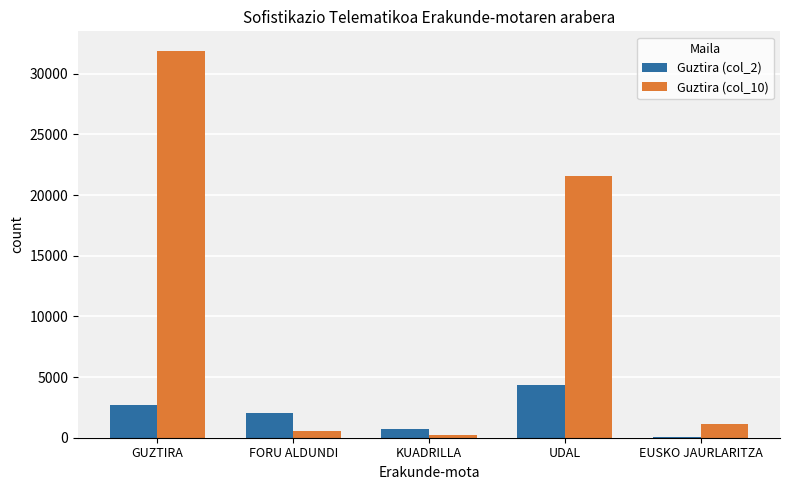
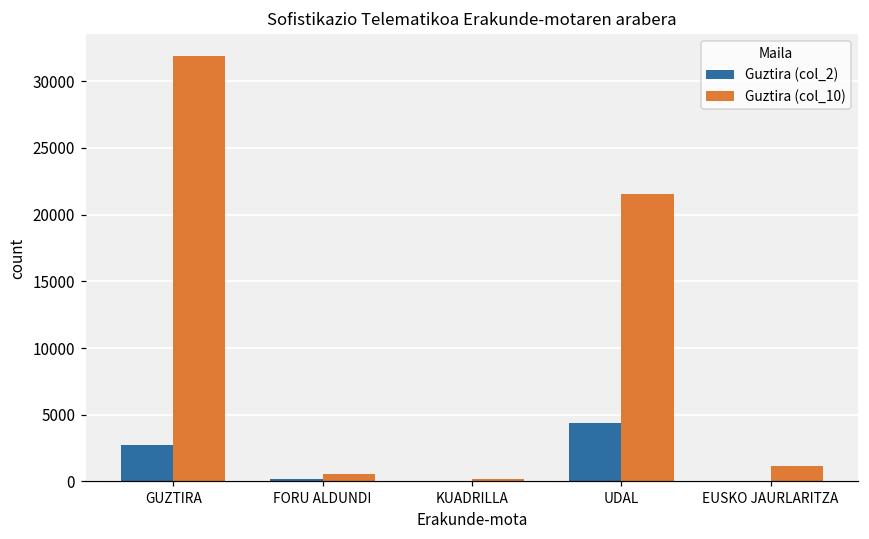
Guztira (col_2), FORU ALDUNDI: 2000 -> 200
Guztira (col_2), KUADRILLA: 700 -> 0
